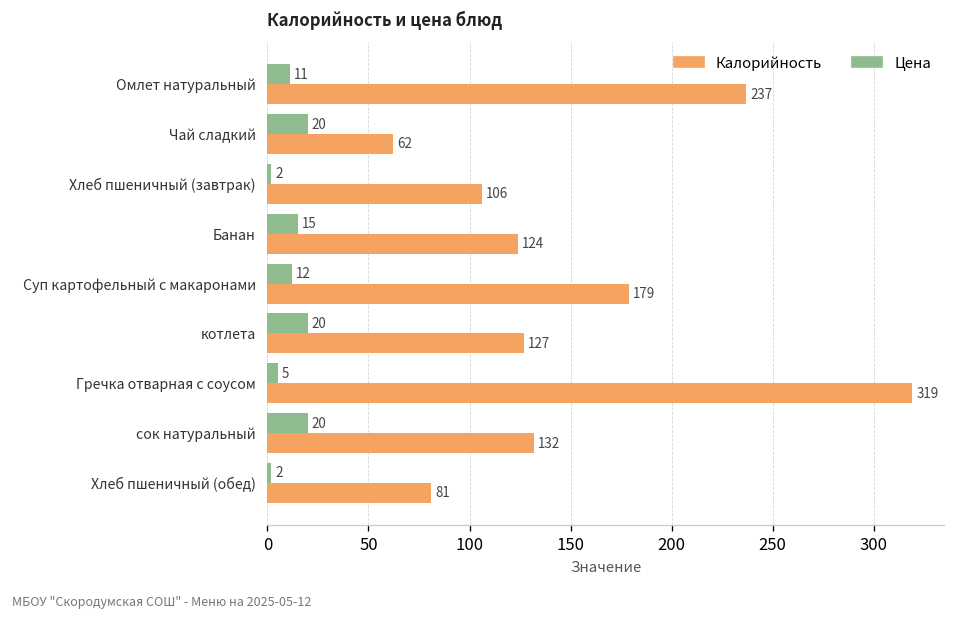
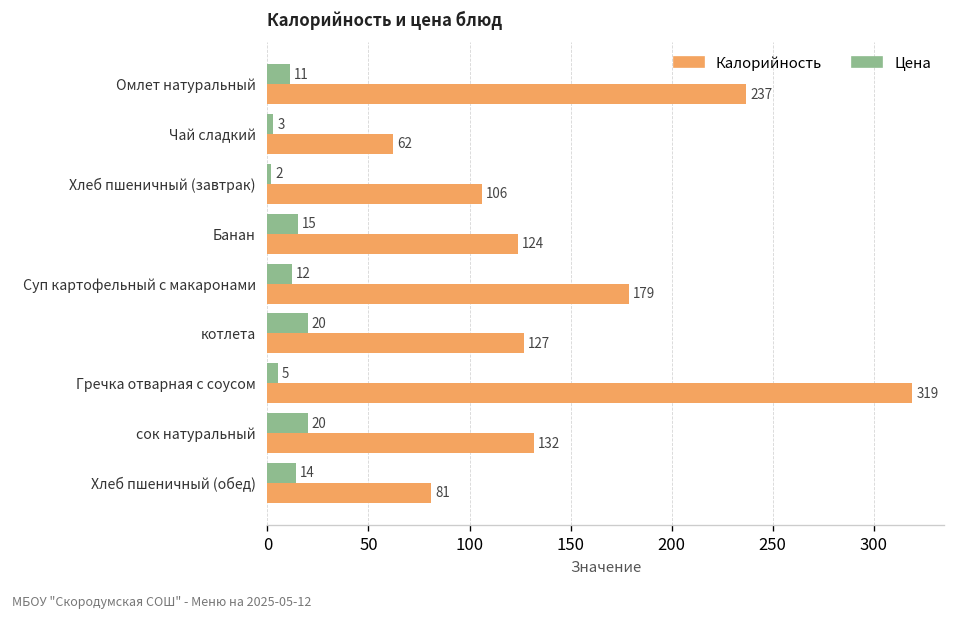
Цена, Чай сладкий: 20 -> 3
Цена, Хлеб пшеничный (обед): 2 -> 14
